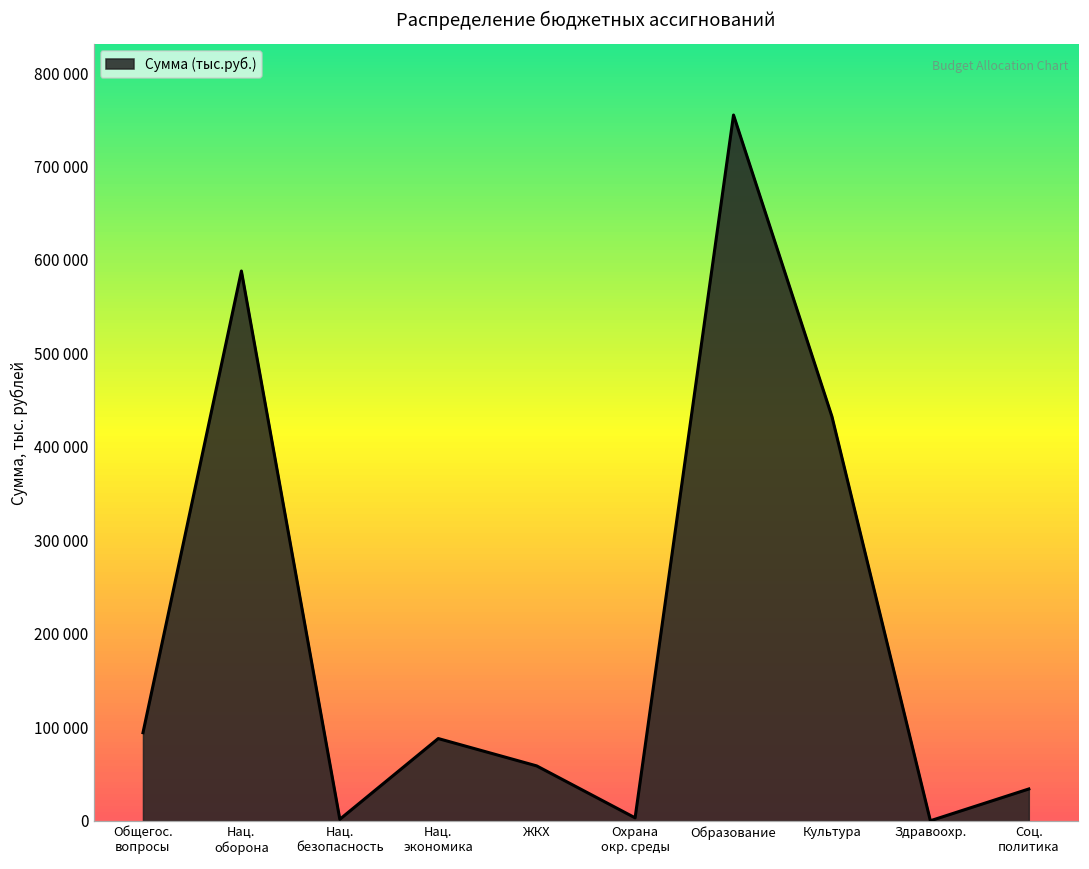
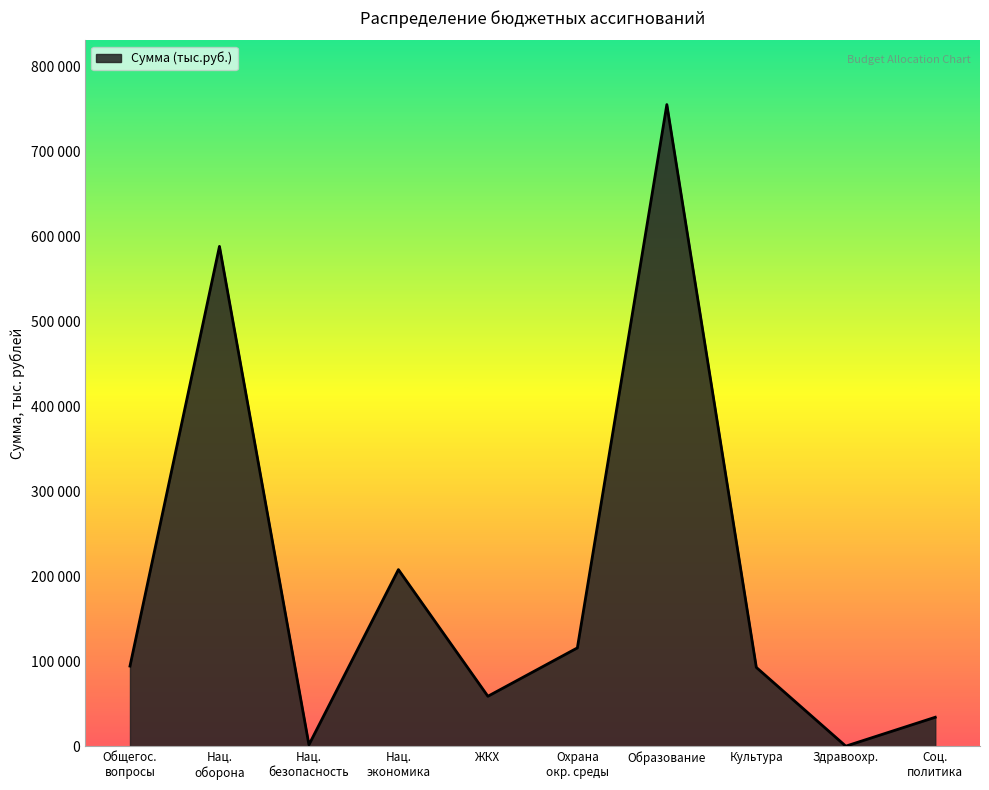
Нац. экономика: 90000 -> 210000
Охрана окр. среды: 0 -> 120000
Культура: 430000 -> 90000
